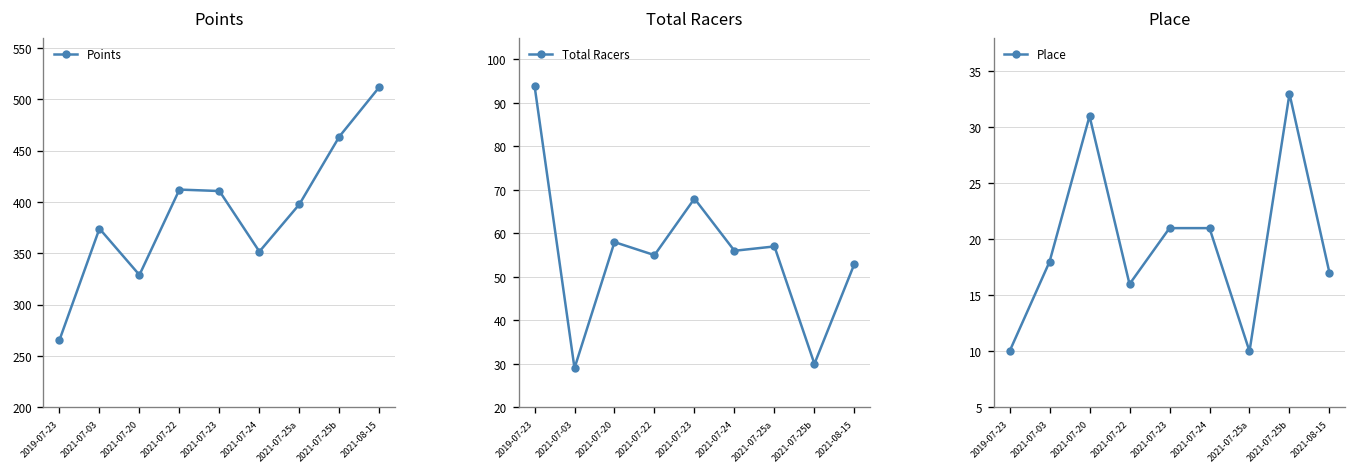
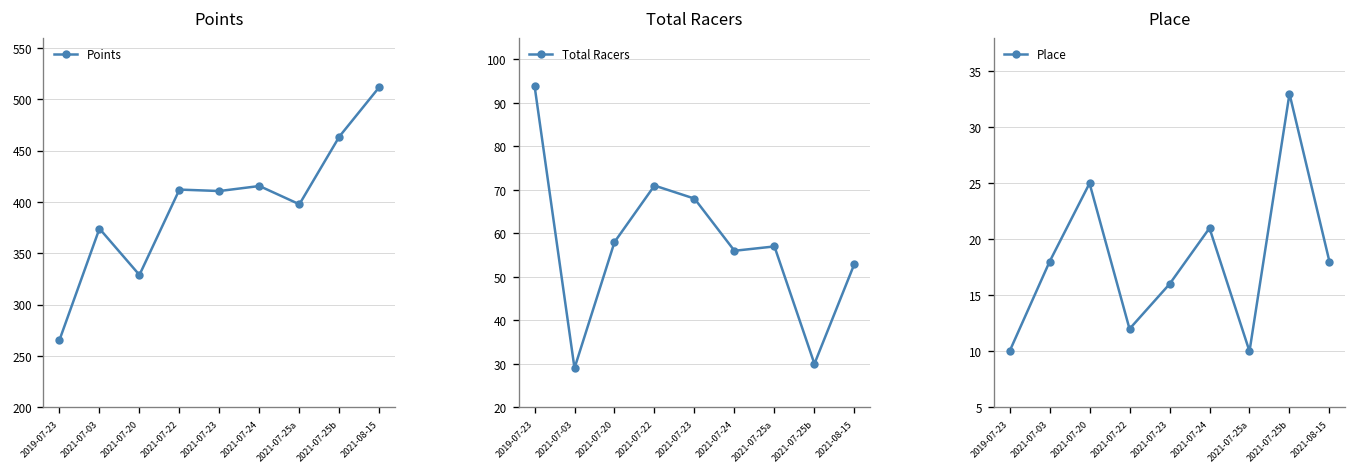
Points, 2021-07-24: 350 -> 420
Total Racers, 2021-07-22: 55 -> 71
Place, 2021-07-20: 31 -> 25
Place, 2021-07-22: 16 -> 12
Place, 2021-07-23: 21 -> 16
Place, 2021-08-15: 17 -> 18
